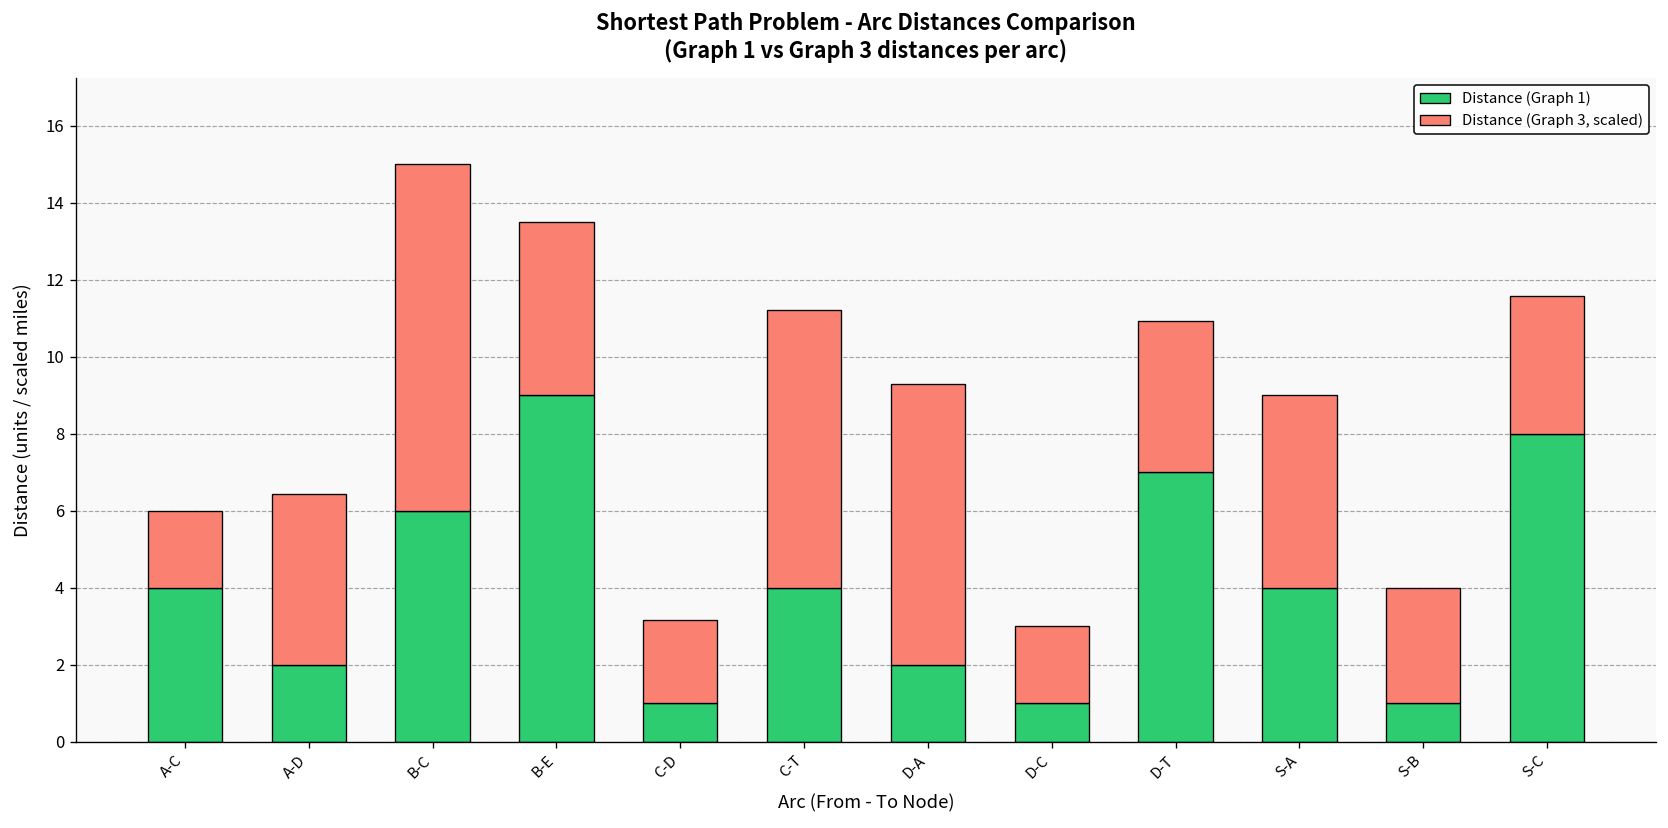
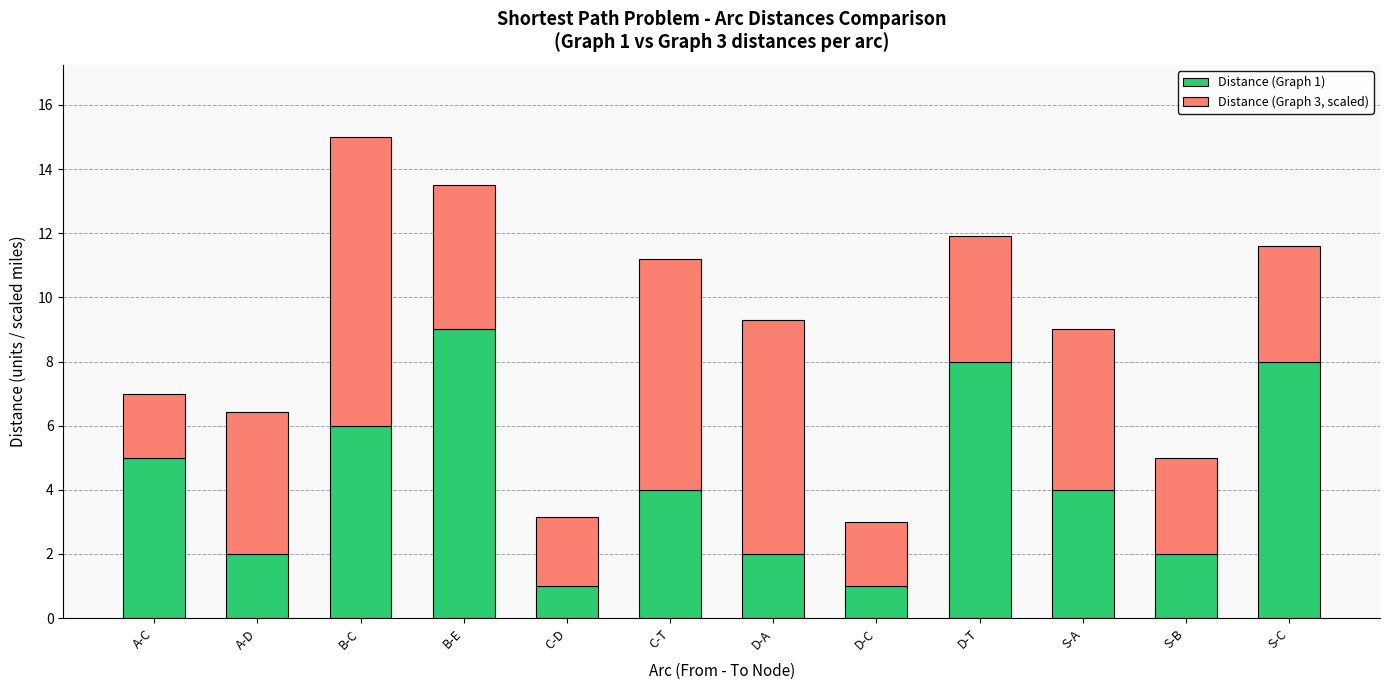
Distance (Graph 1), A-C: 4 -> 5
Distance (Graph 1), D-T: 7 -> 8
Distance (Graph 1), S-B: 1 -> 2
